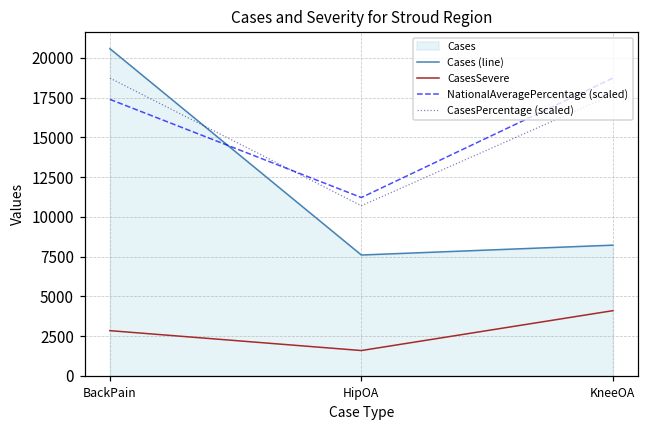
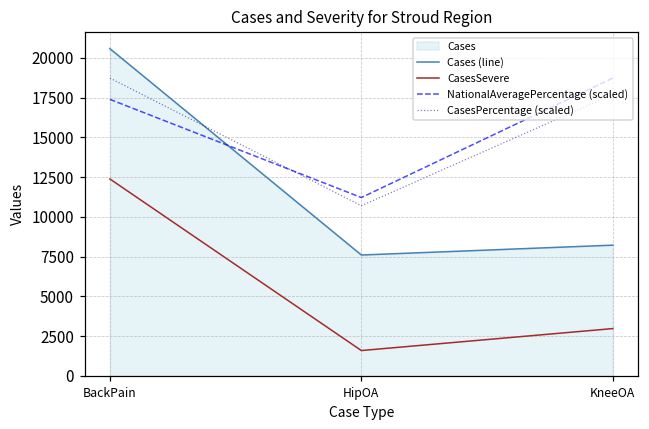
CasesSevere, BackPain: 2800 -> 12400
CasesSevere, KneeOA: 4100 -> 3000
